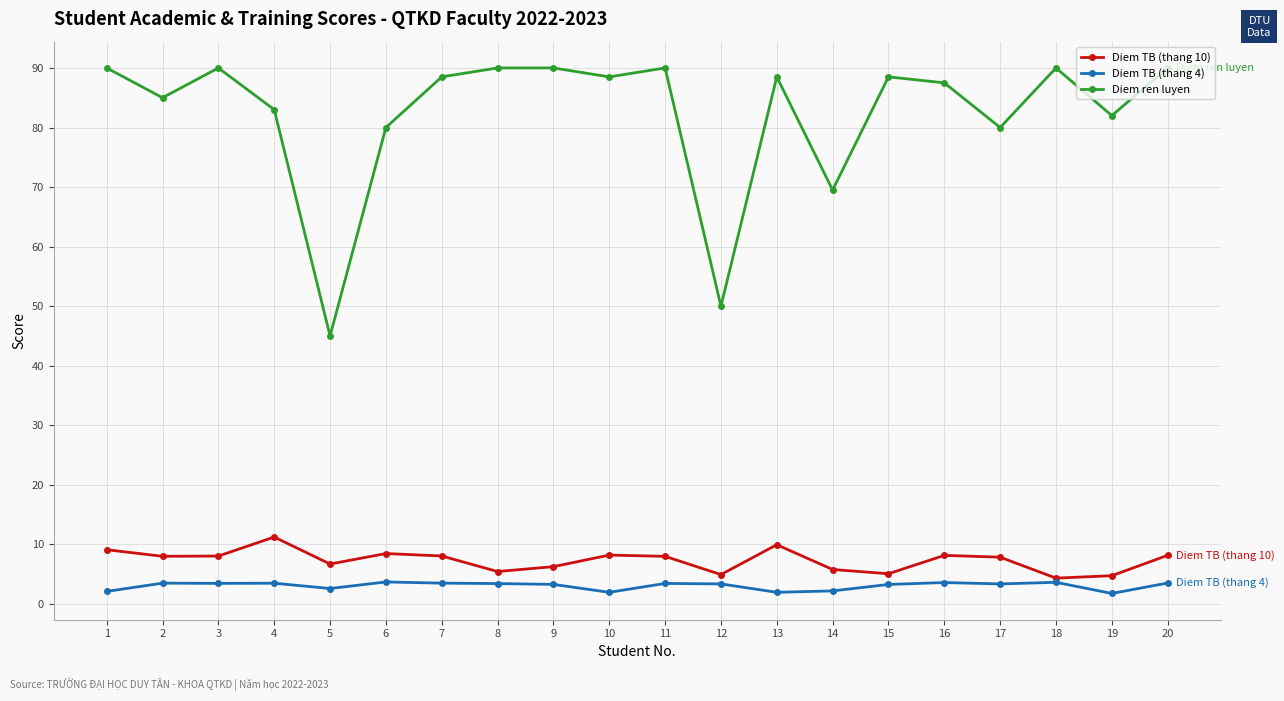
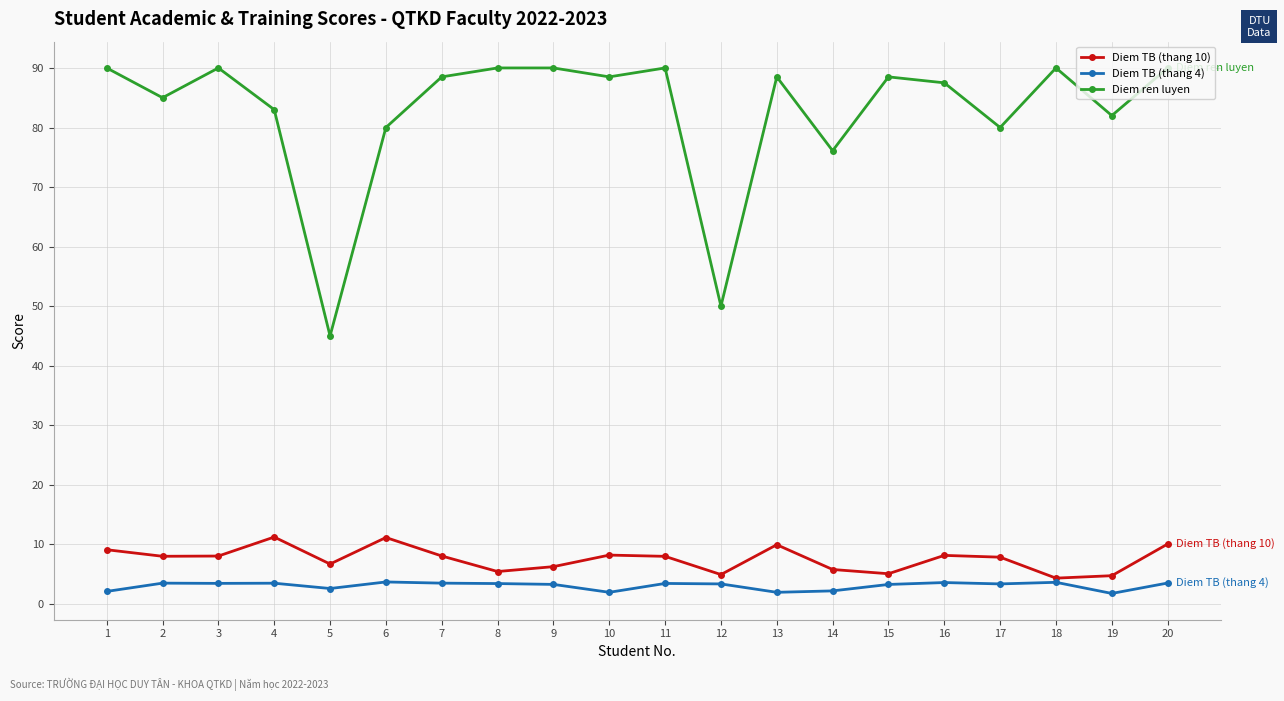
Diem TB (thang 10), 6: 8 -> 11
Diem ren luyen, 14: 70 -> 76
Diem TB (thang 10), 20: 8 -> 10
